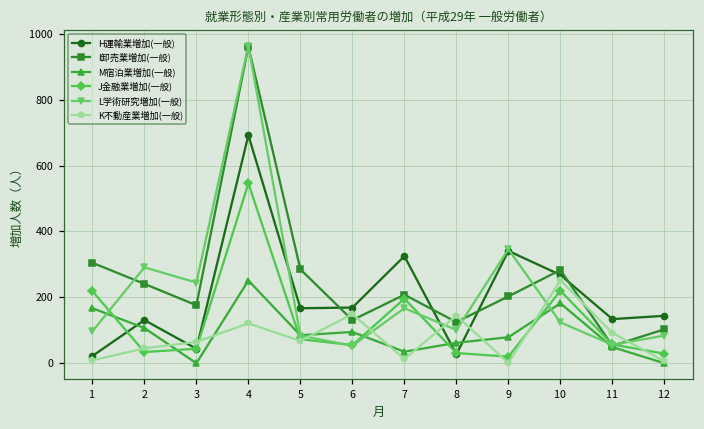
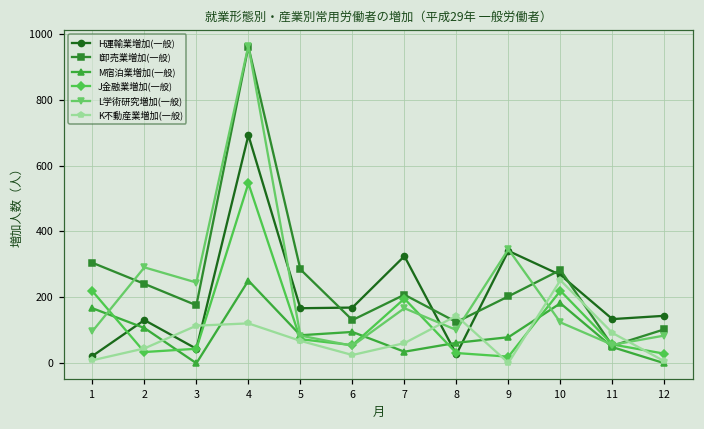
K不動産業増加(一般), 3: 70 -> 110
K不動産業増加(一般), 6: 150 -> 30
K不動産業増加(一般), 7: 10 -> 60
